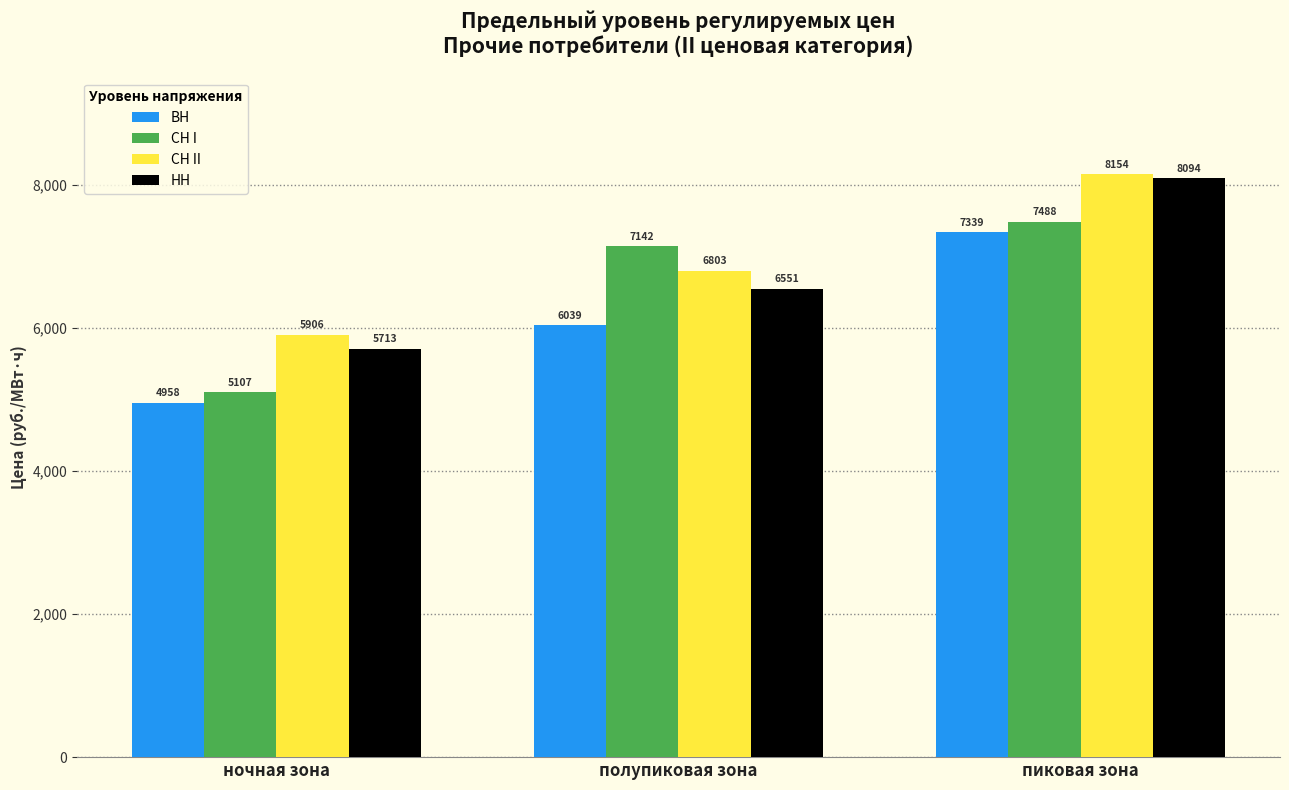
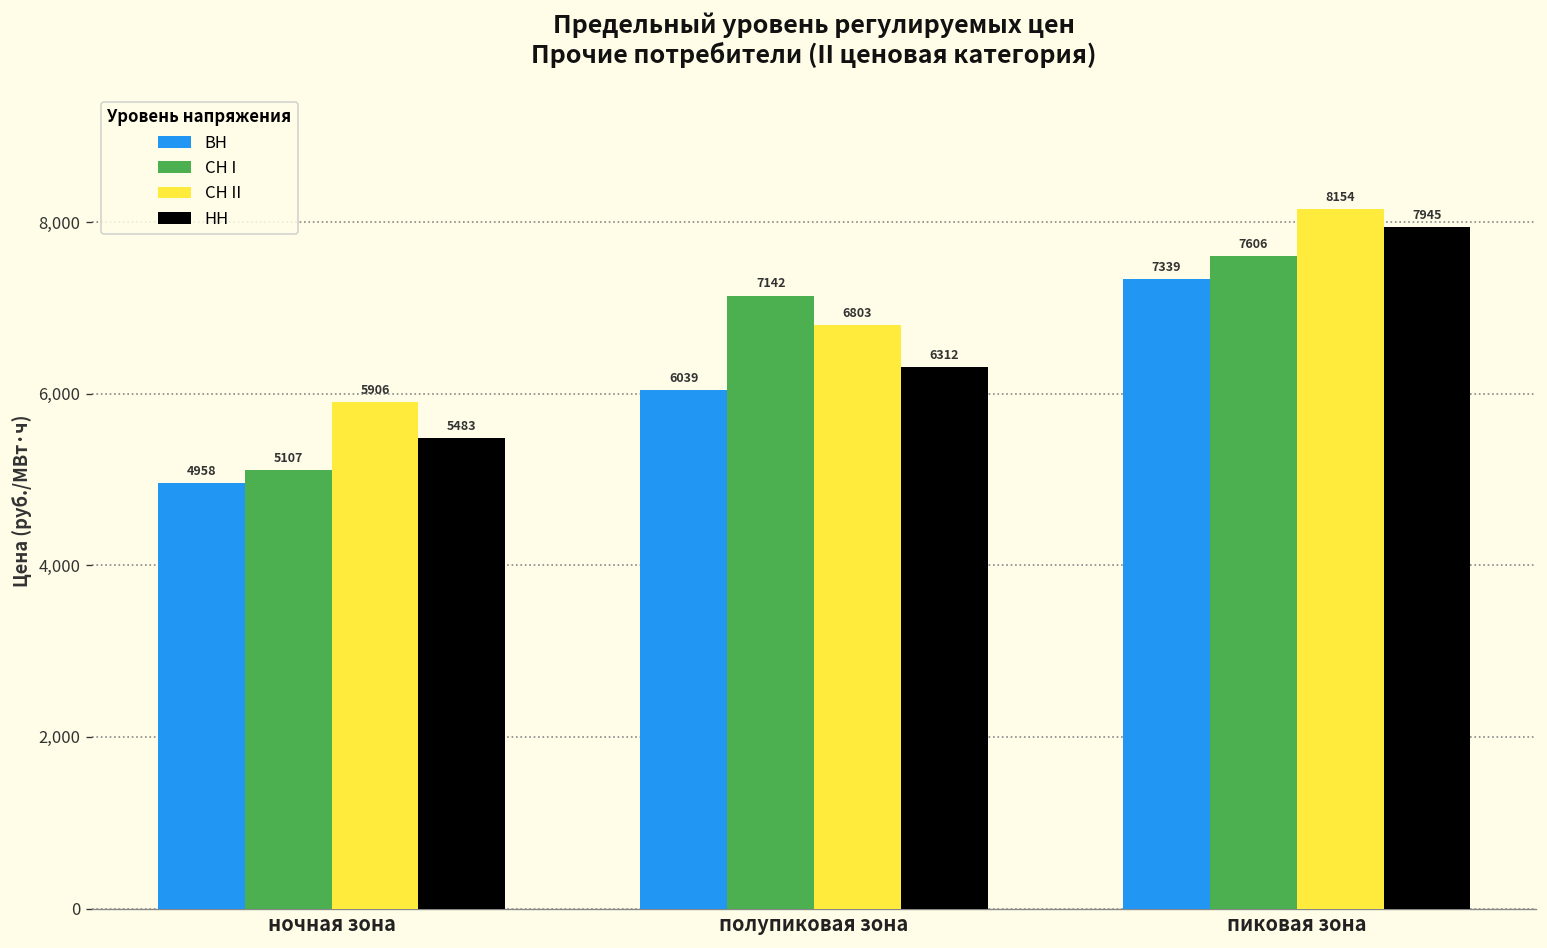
НН, ночная зона: 5713 -> 5483
НН, полупиковая зона: 6551 -> 6312
СН I, пиковая зона: 7488 -> 7606
НН, пиковая зона: 8094 -> 7945
